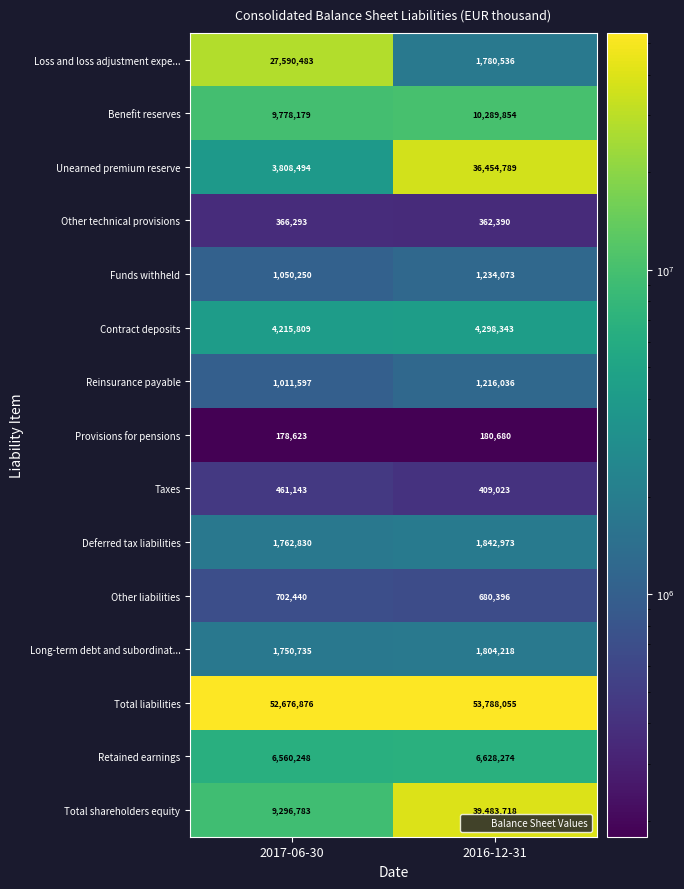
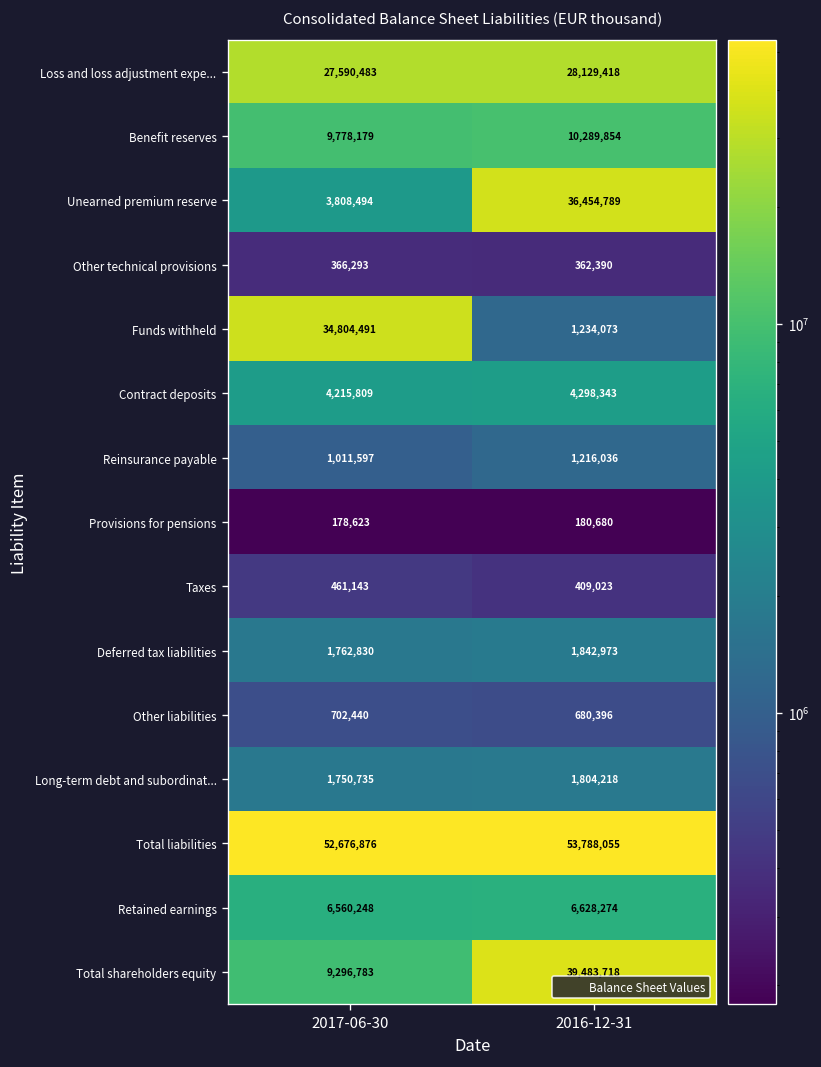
Loss and loss adjustment expe..., 2016-12-31: 1,780,536 -> 28,129,418
Funds withheld, 2017-06-30: 1,050,250 -> 34,804,491
